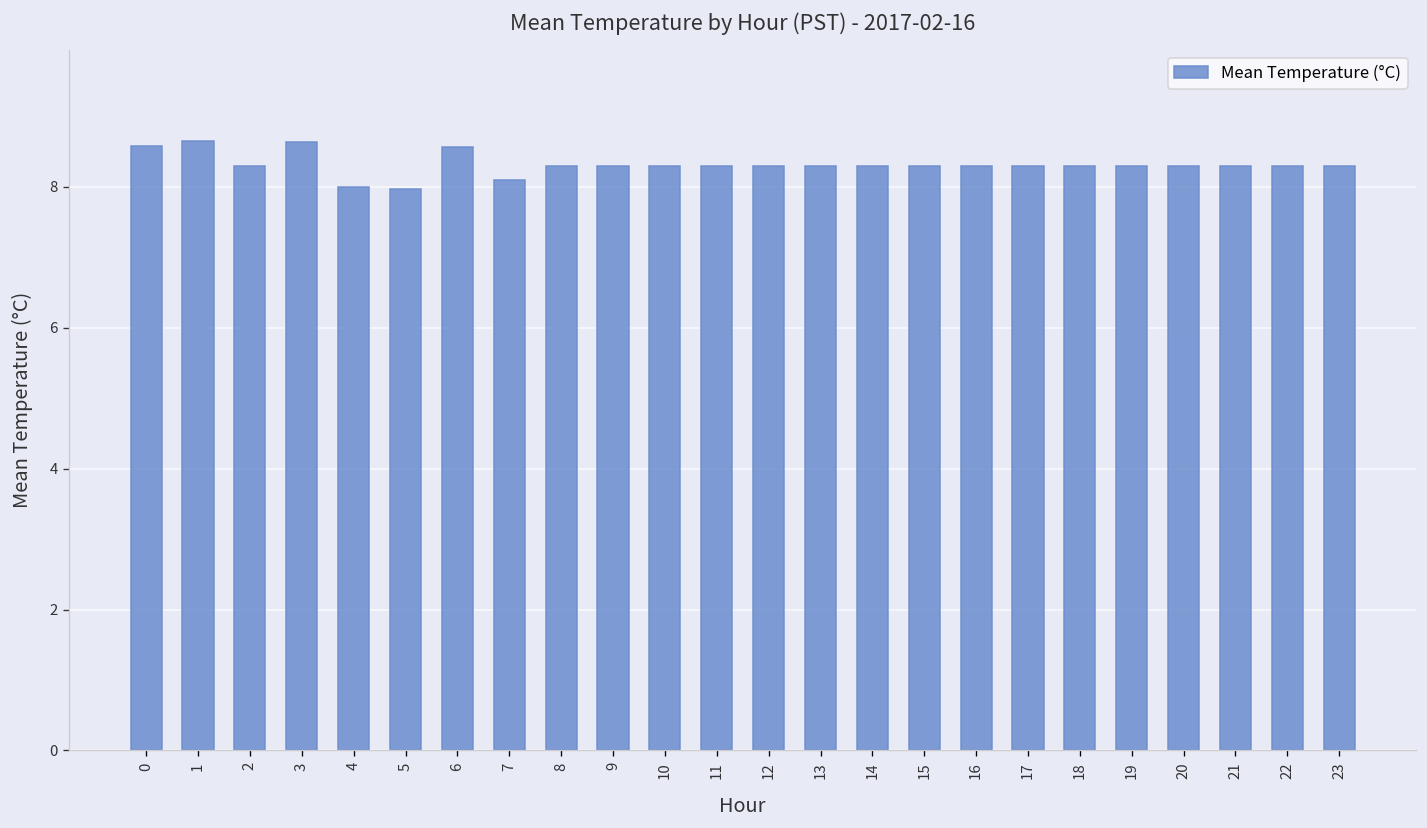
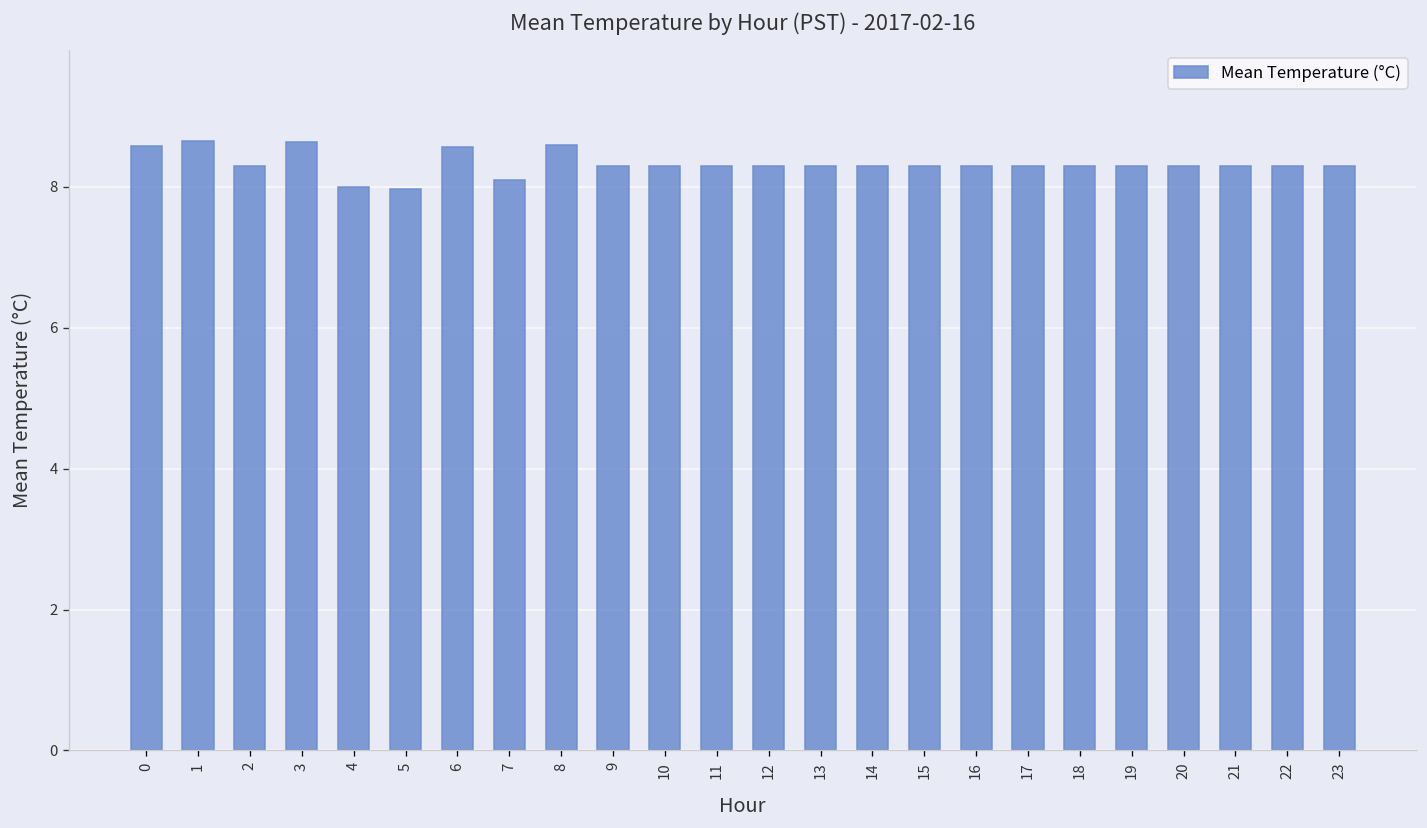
8: 8.3 -> 8.6
